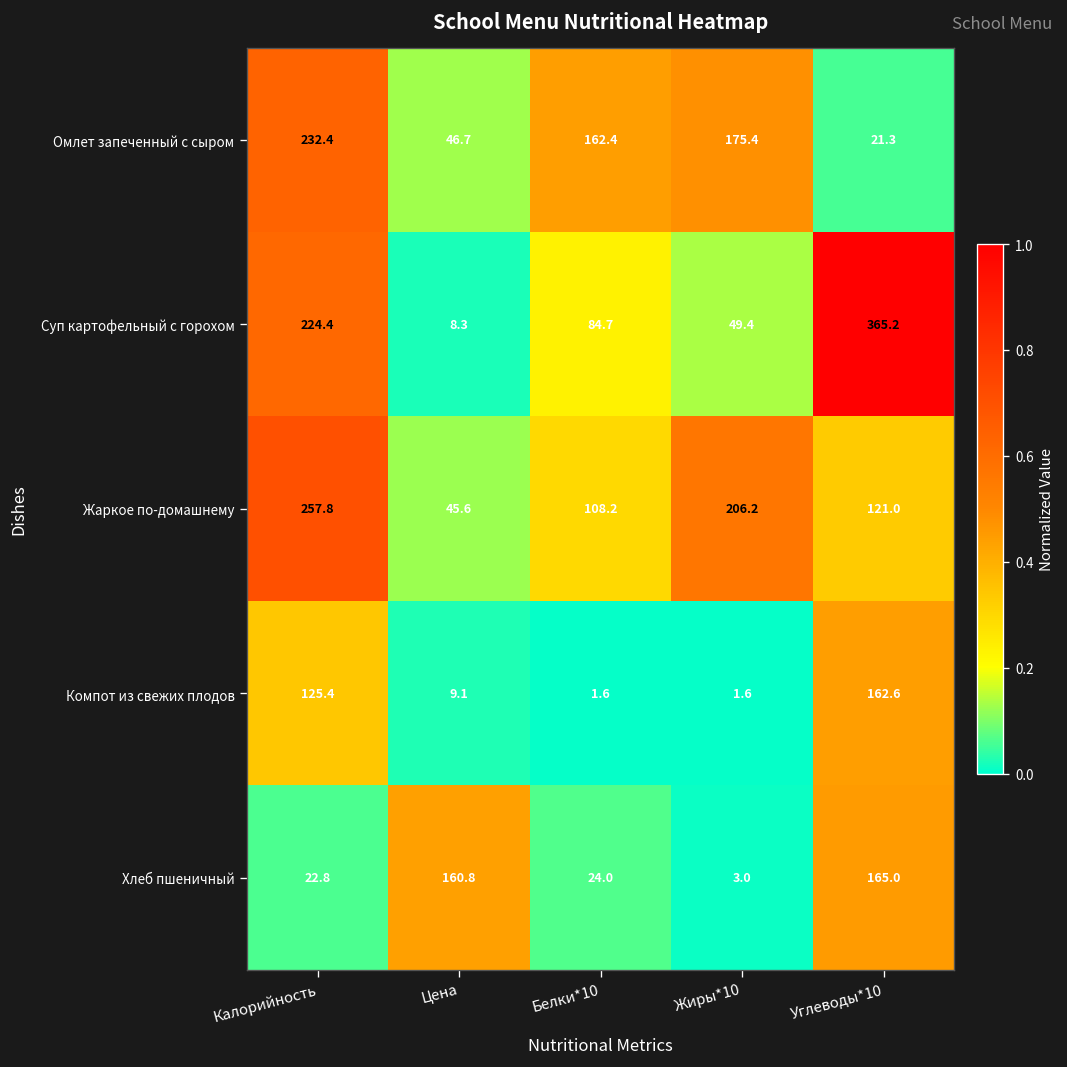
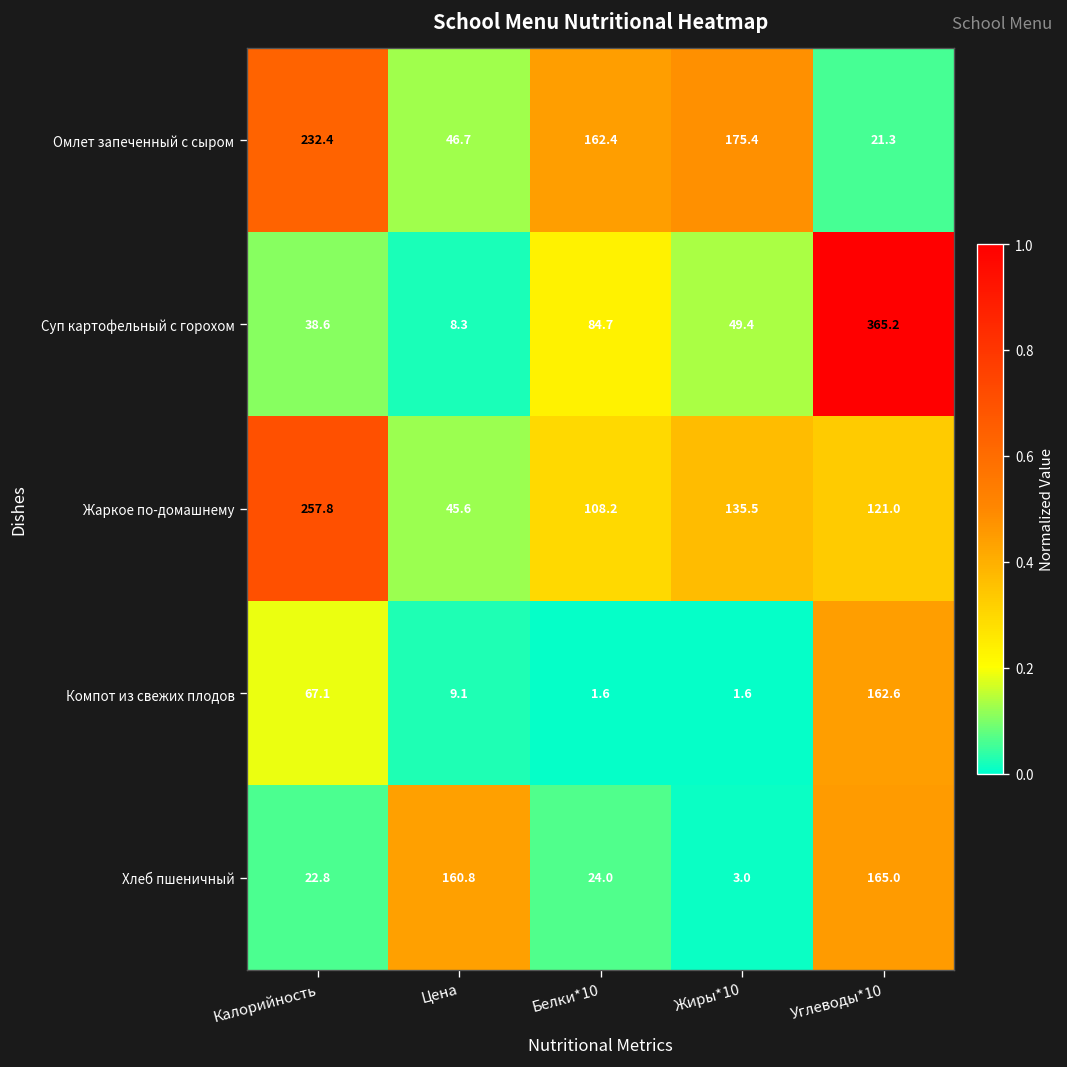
Суп картофельный с горохом, Калорийность: 224.4 -> 38.6
Жаркое по-домашнему, Жиры*10: 206.2 -> 135.5
Компот из свежих плодов, Калорийность: 125.4 -> 67.1
